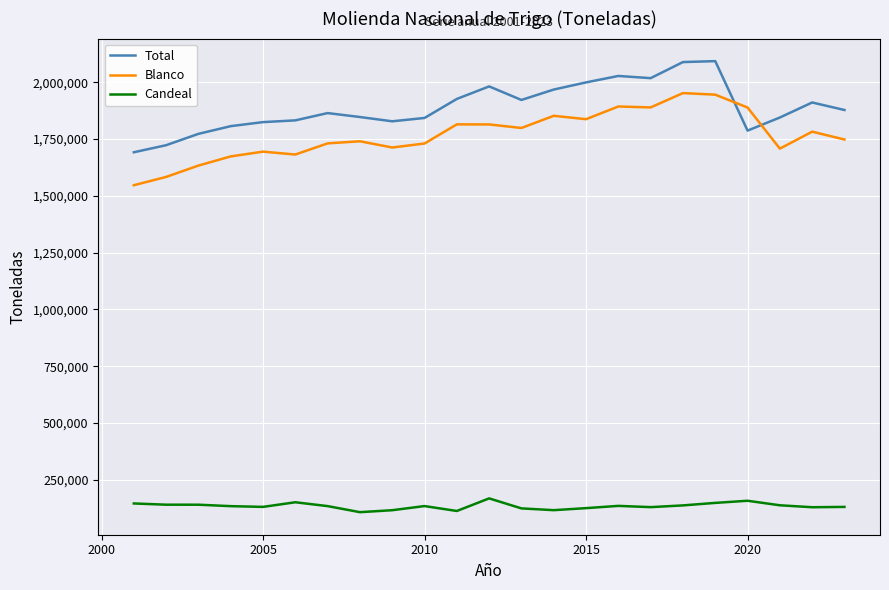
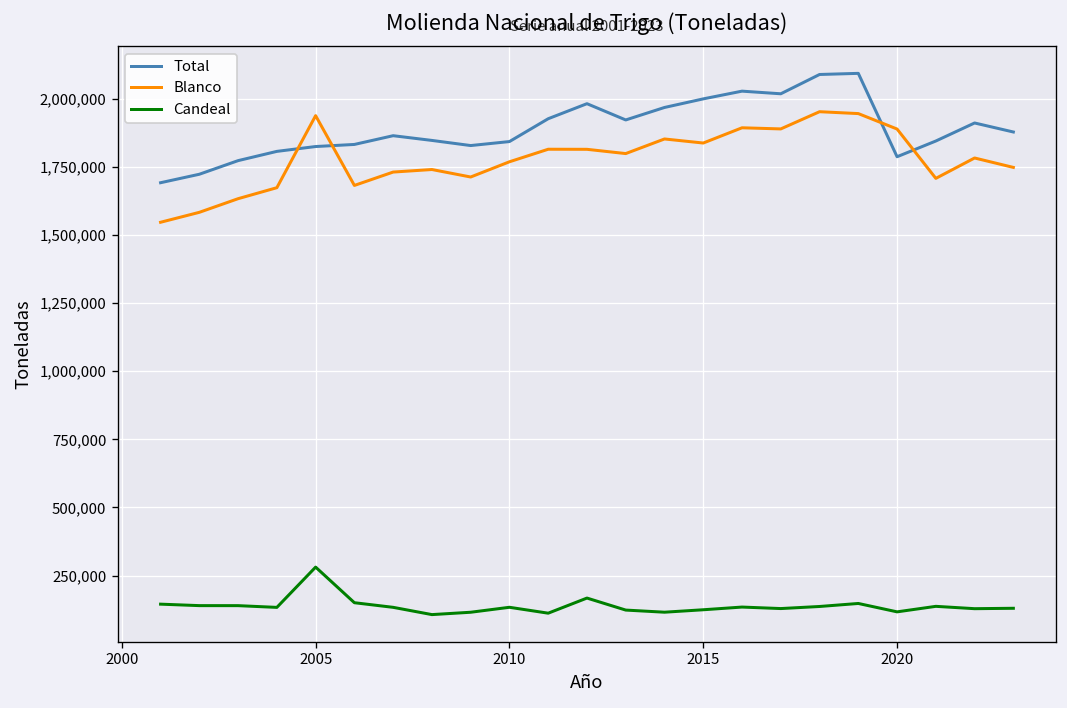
Blanco, 2005: 1,690,000 -> 1,940,000
Candeal, 2005: 130,000 -> 280,000
Blanco, 2010: 1,730,000 -> 1,770,000
Candeal, 2020: 160,000 -> 120,000
